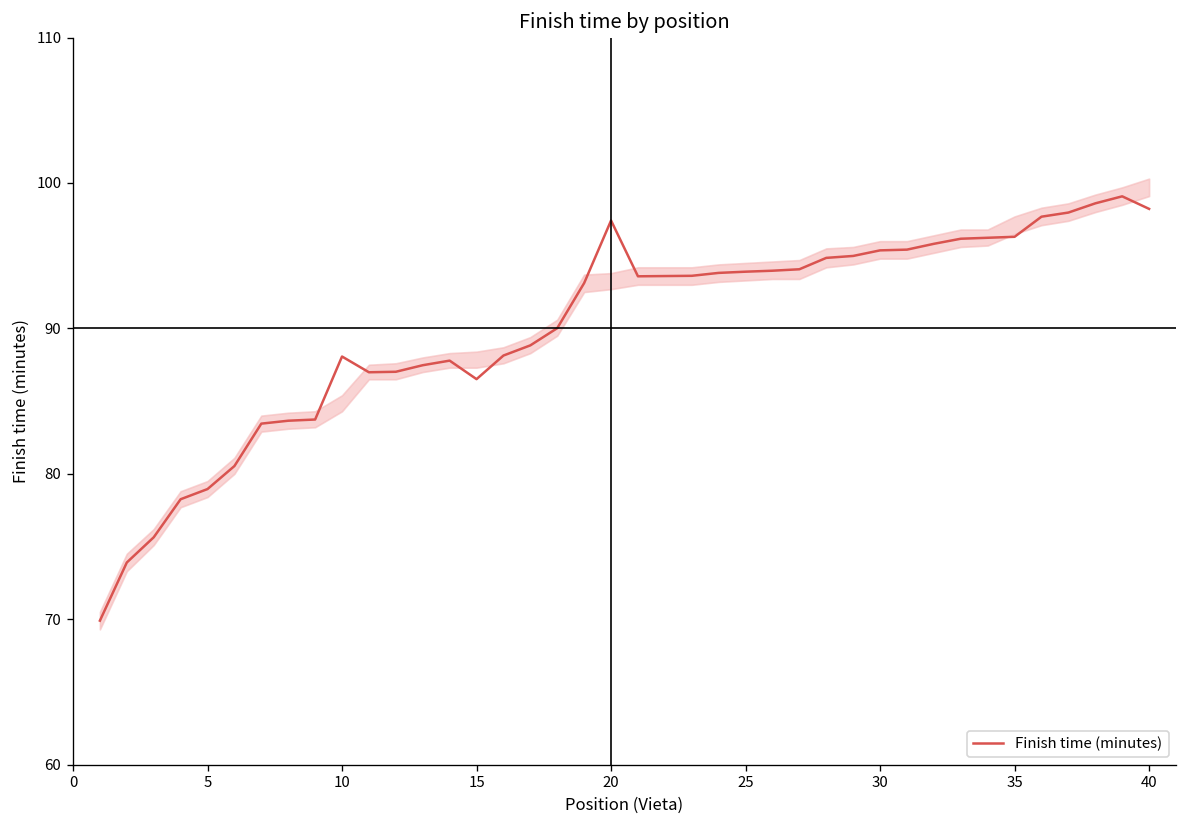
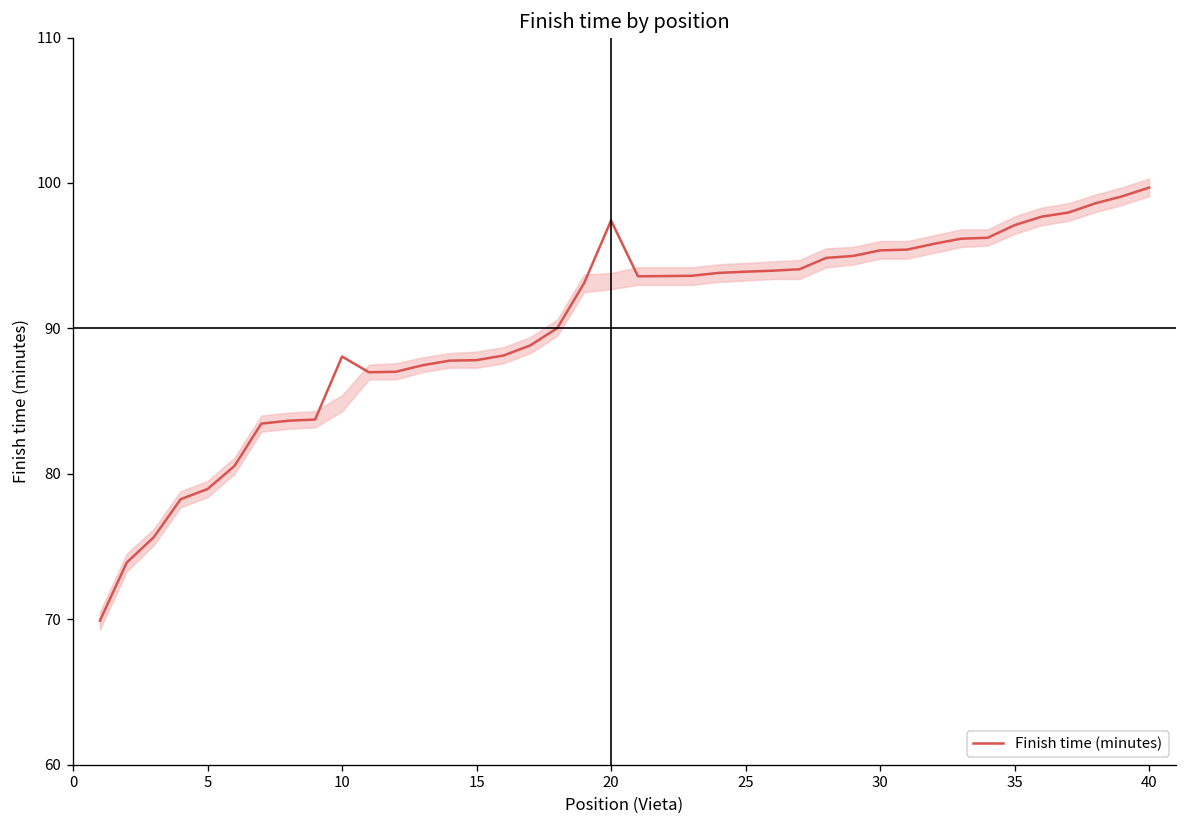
Finish time (minutes), 15: 86.5 -> 87.8
Finish time (minutes), 35: 96.3 -> 97.1
Finish time (minutes), 40: 98.2 -> 99.7
